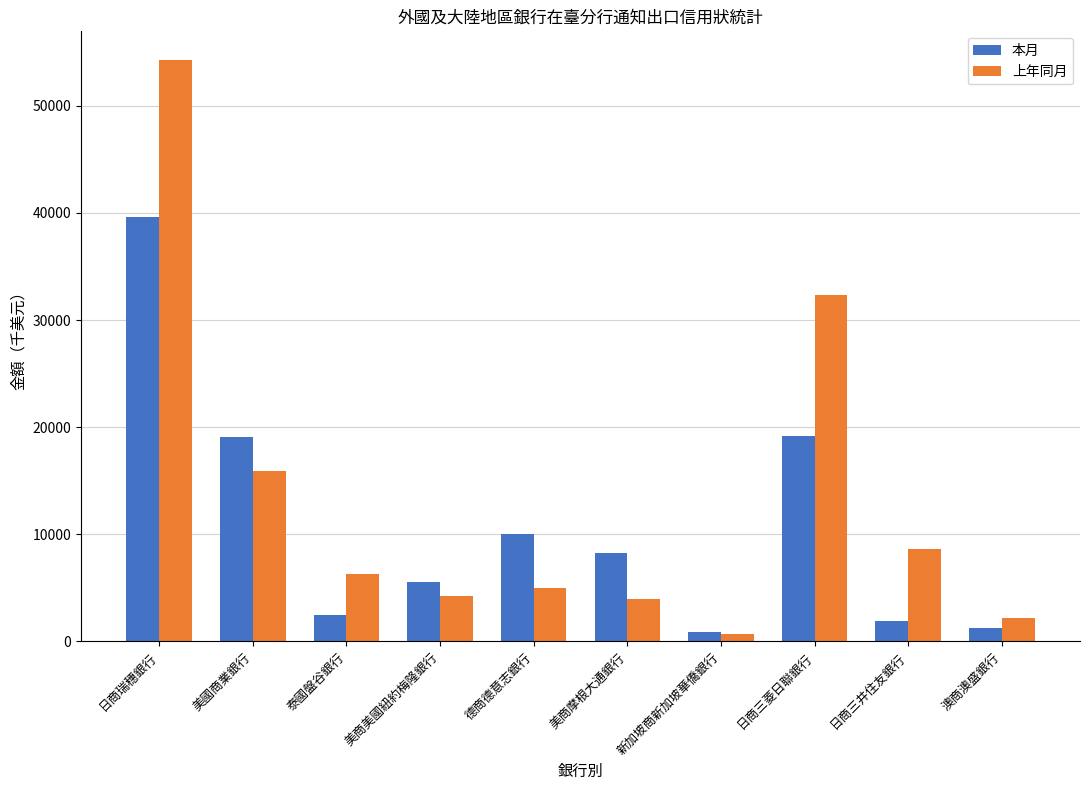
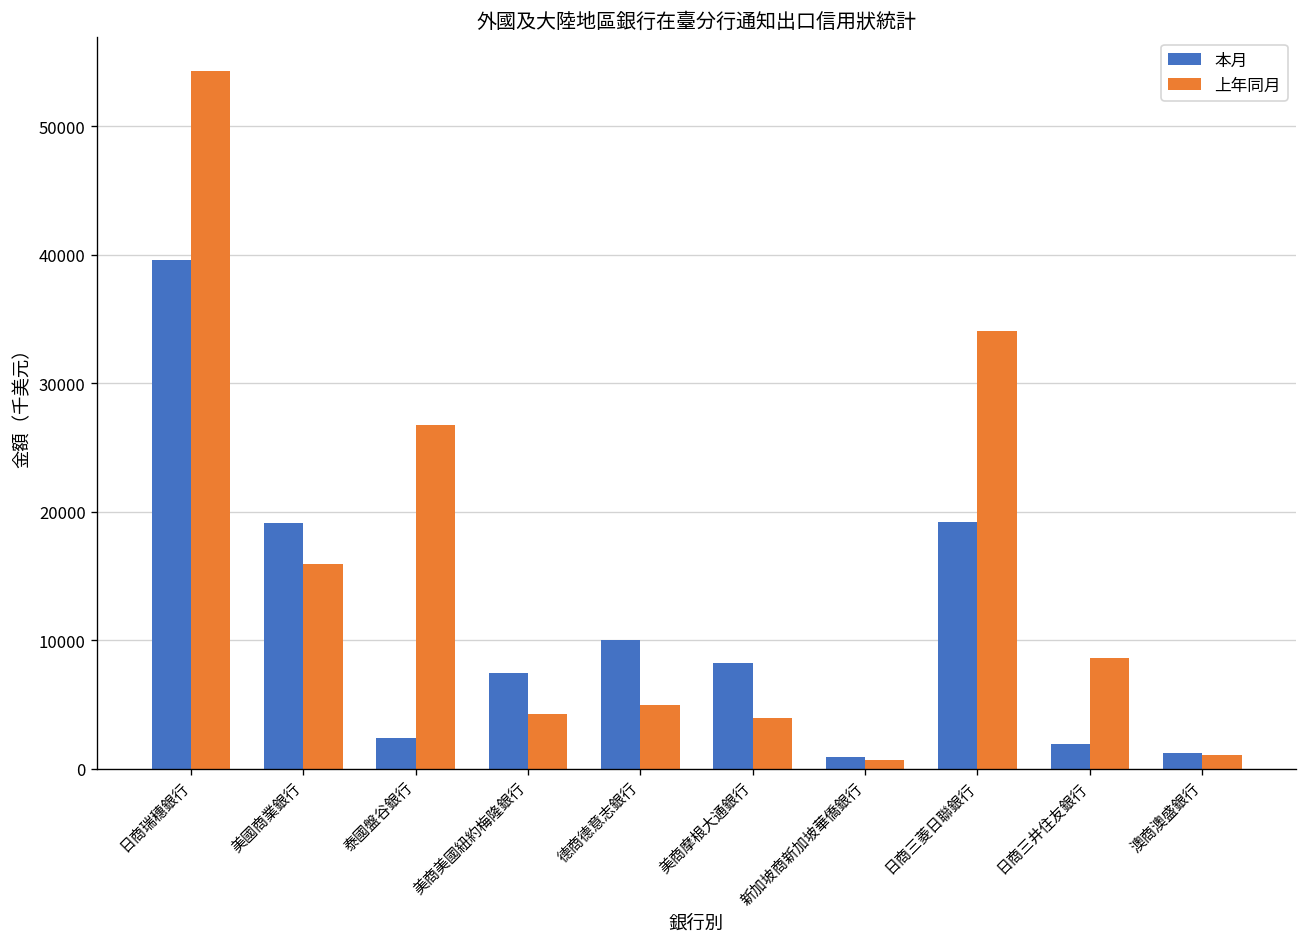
上年同月, 泰國盤谷銀行: 6300 -> 26700
本月, 美商美國紐約梅隆銀行: 5600 -> 7400
上年同月, 日商三菱日聯銀行: 32400 -> 34000
上年同月, 澳商澳盛銀行: 2200 -> 1100
